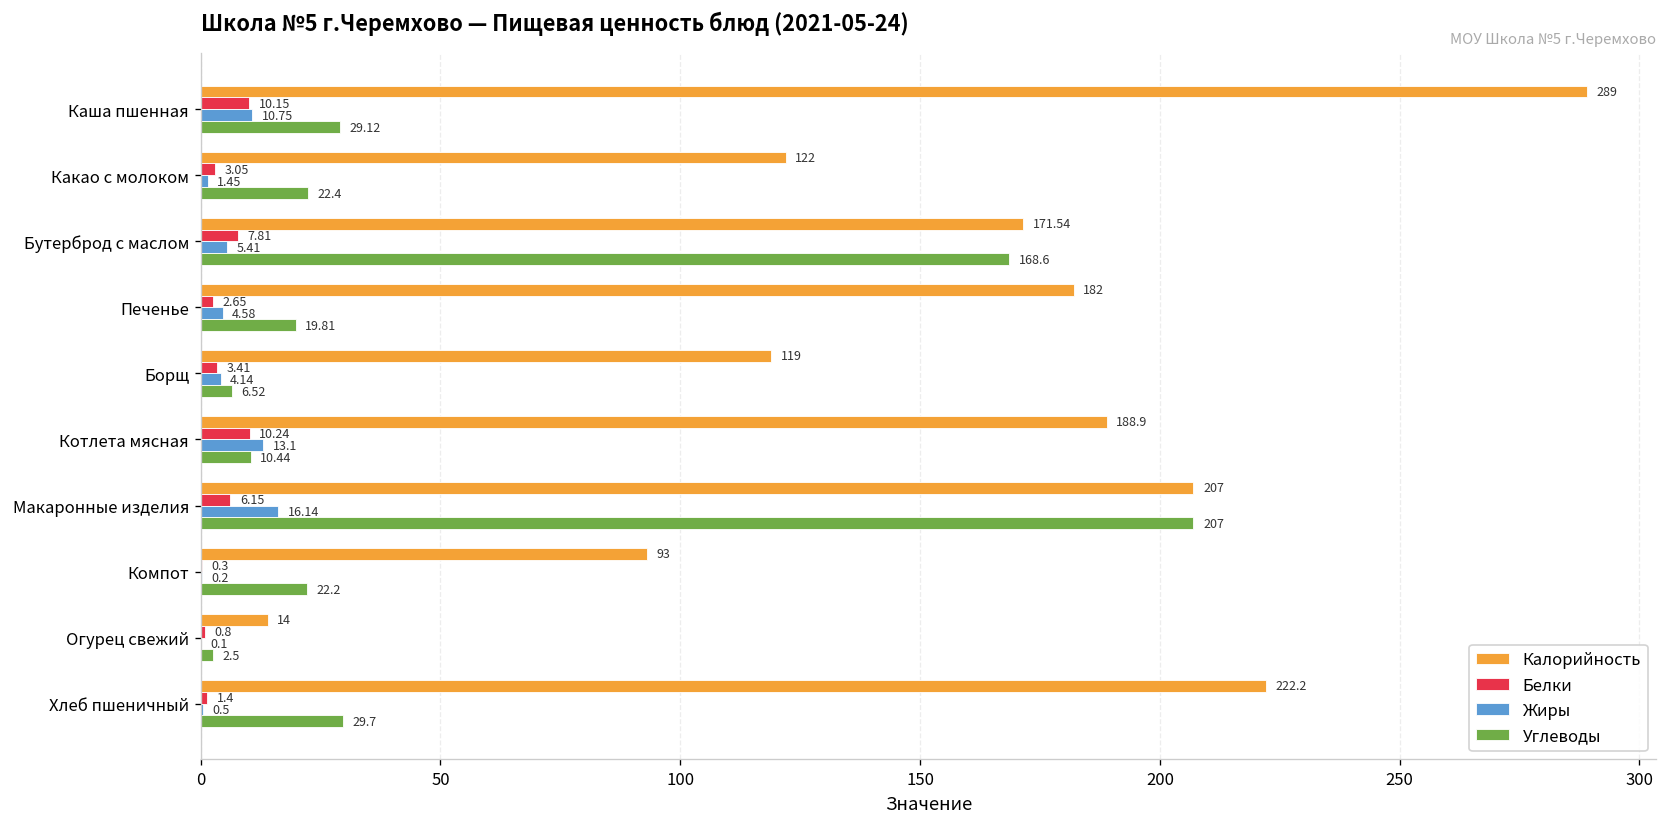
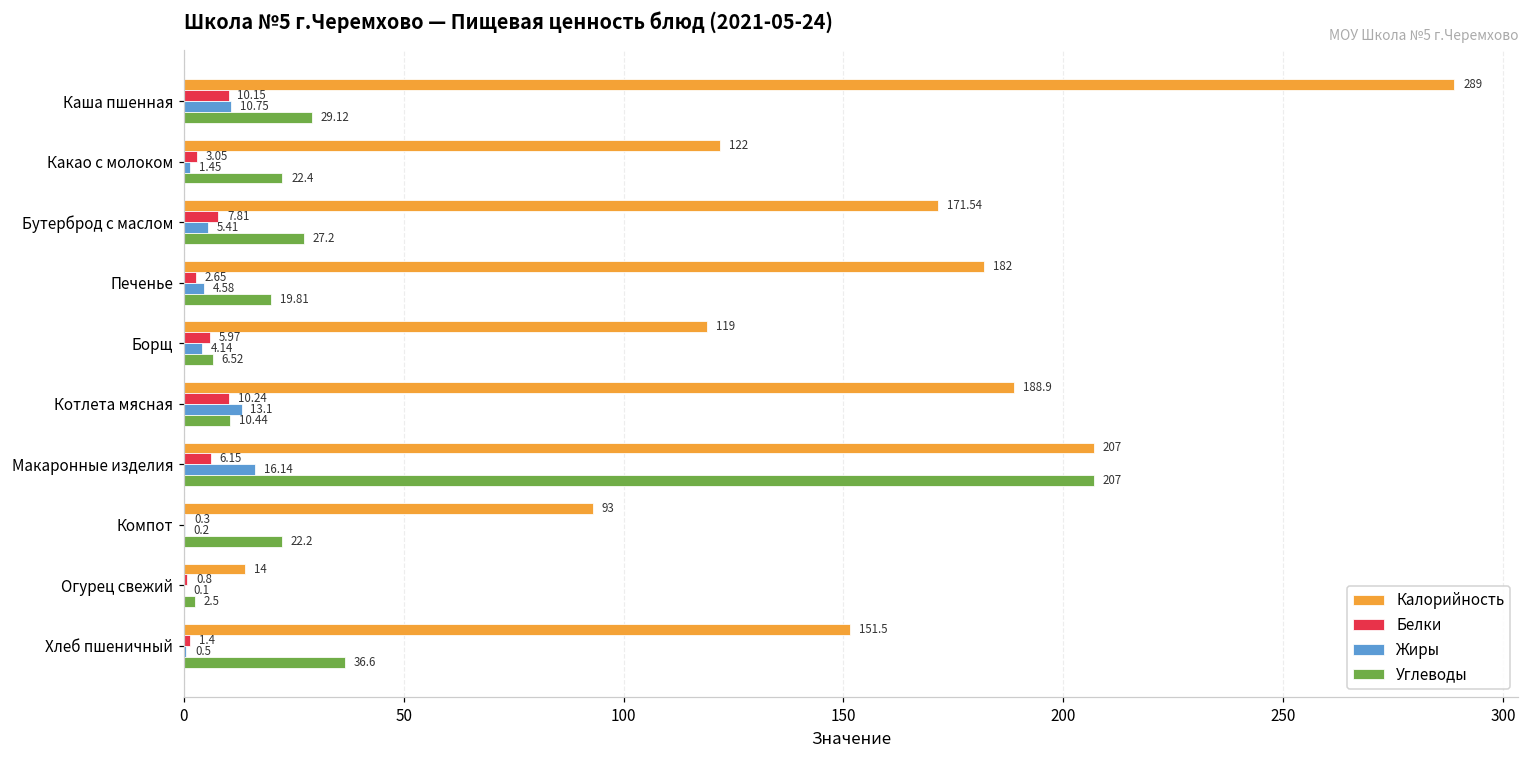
Углеводы, Бутерброд с маслом: 168.6 -> 27.2
Белки, Борщ: 3.41 -> 5.97
Калорийность, Хлеб пшеничный: 222.2 -> 151.5
Углеводы, Хлеб пшеничный: 29.7 -> 36.6
